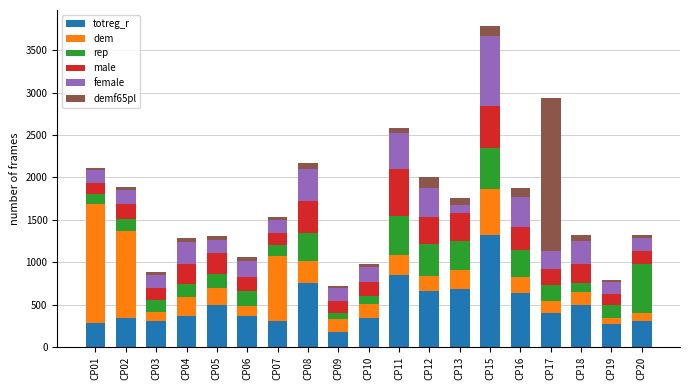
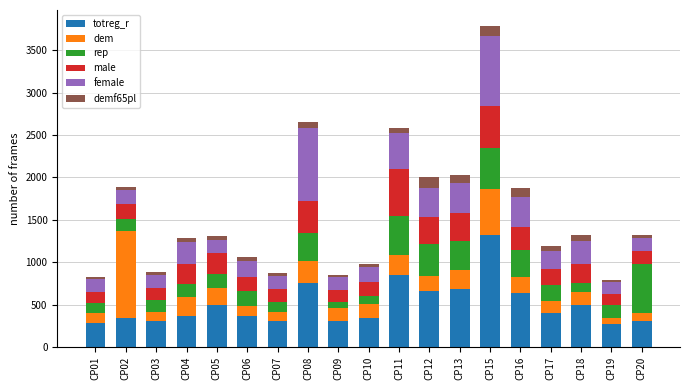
dem, CP01: 1400 -> 100
dem, CP07: 800 -> 100
female, CP08: 400 -> 900
totreg_r, CP09: 200 -> 300
female, CP13: 100 -> 400
demf65pl, CP17: 1800 -> 100
